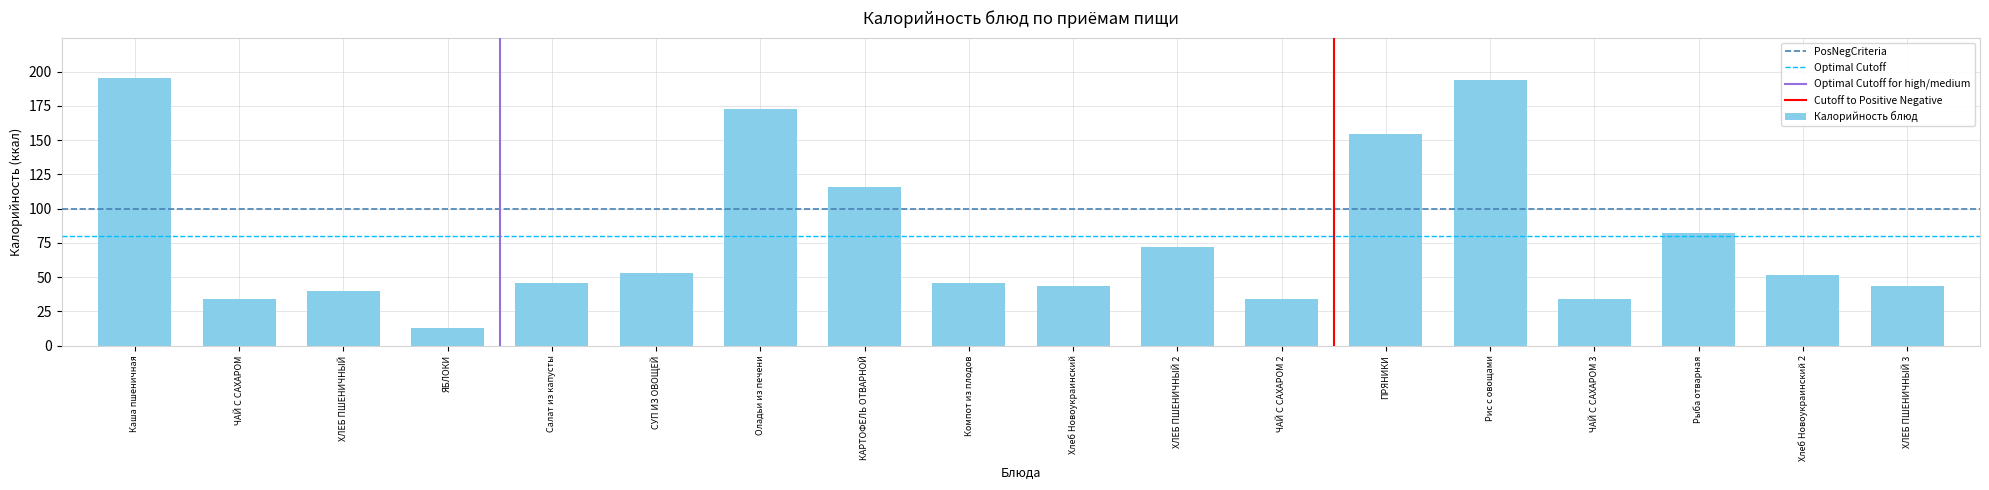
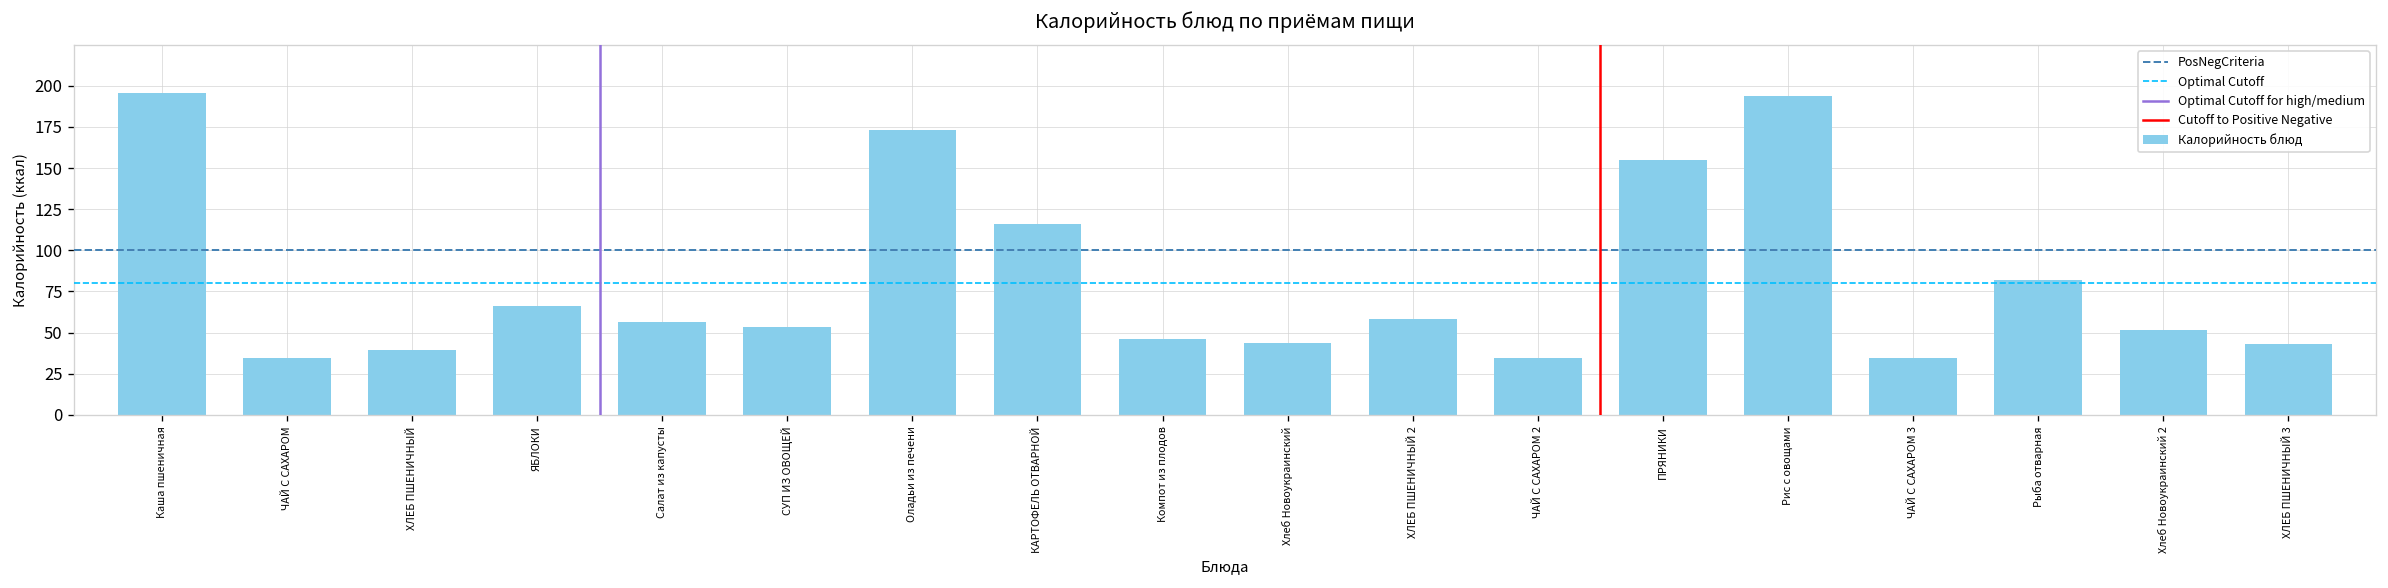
ЯБЛОКИ: 13 -> 66
Салат из капусты: 46 -> 56
ХЛЕБ ПШЕНИЧНЫЙ 2: 72 -> 59
